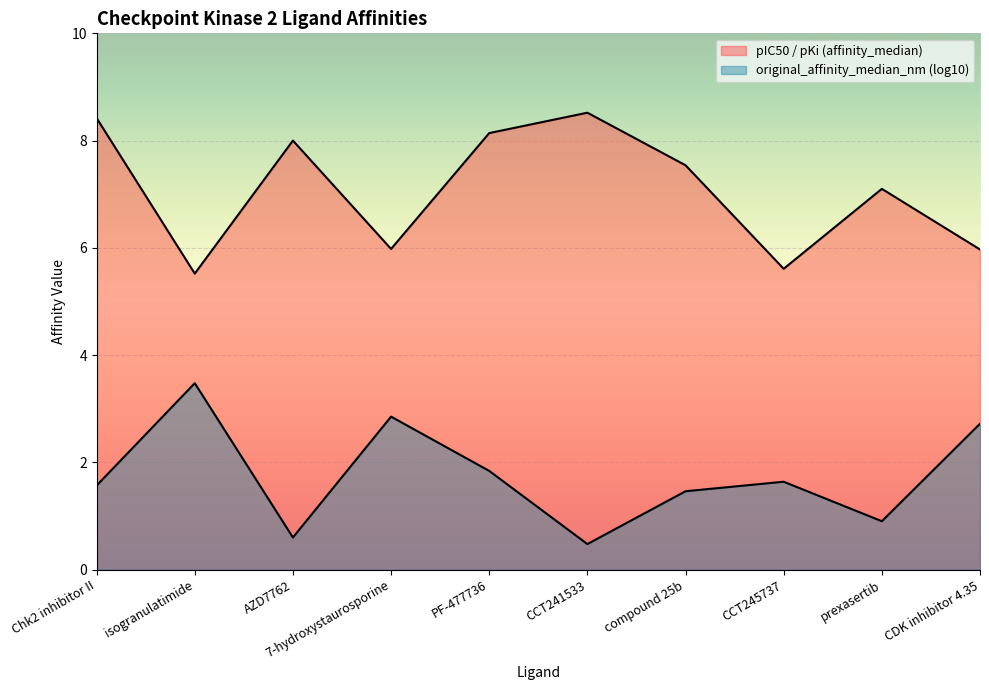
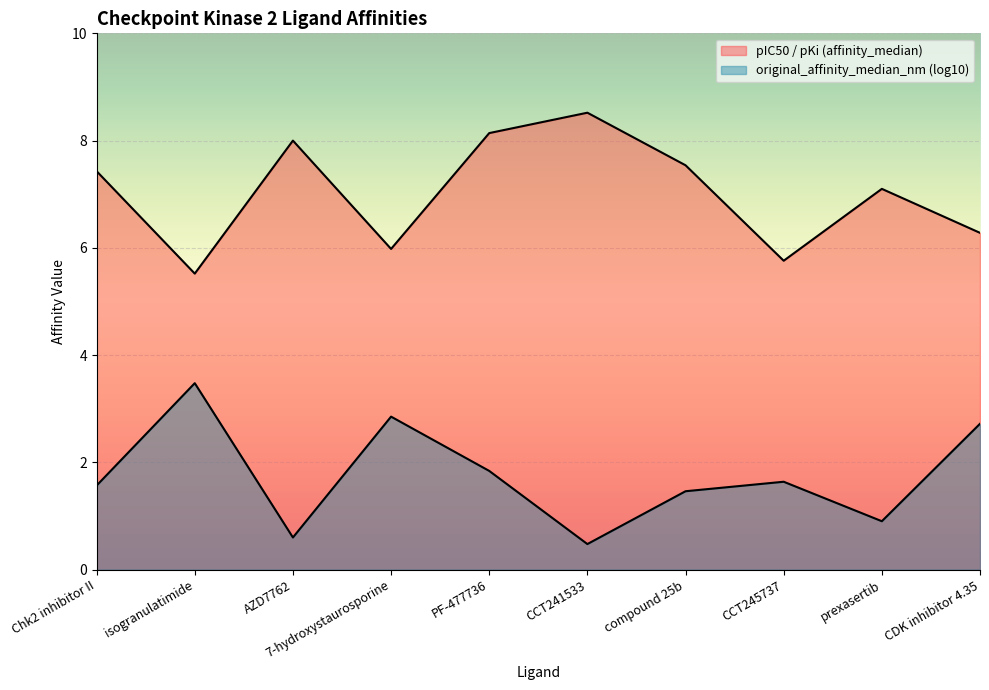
pIC50 / pKi (affinity_median), Chk2 inhibitor II: 8.4 -> 7.4
pIC50 / pKi (affinity_median), CCT245737: 5.6 -> 5.8
pIC50 / pKi (affinity_median), CDK inhibitor 4.35: 6.0 -> 6.3
